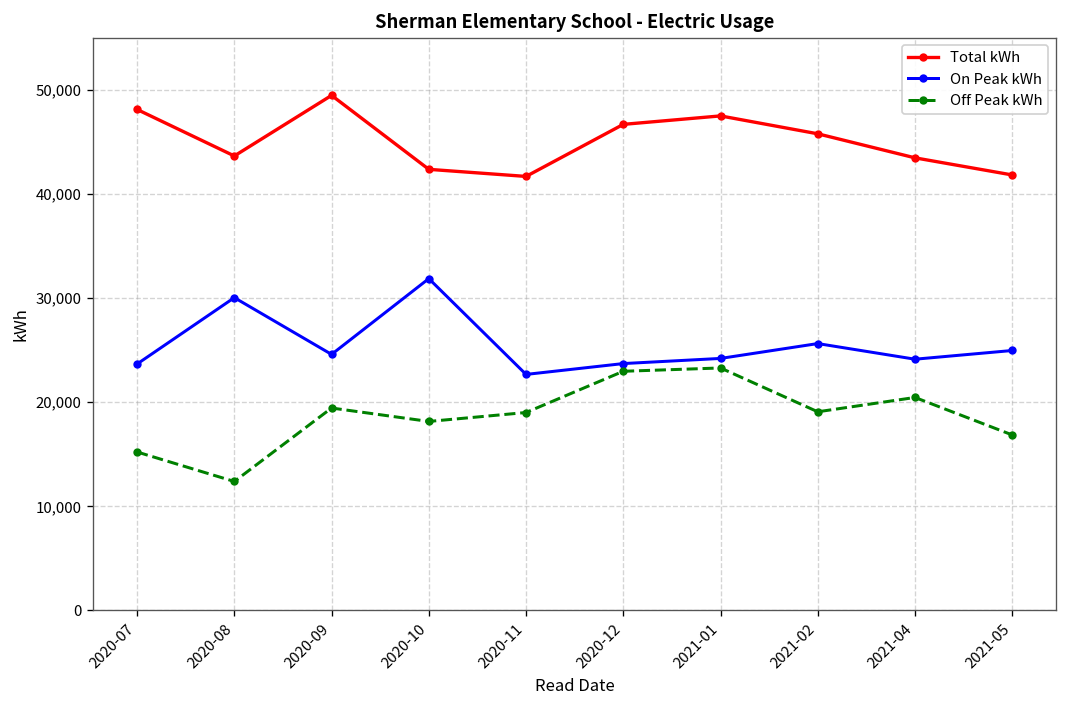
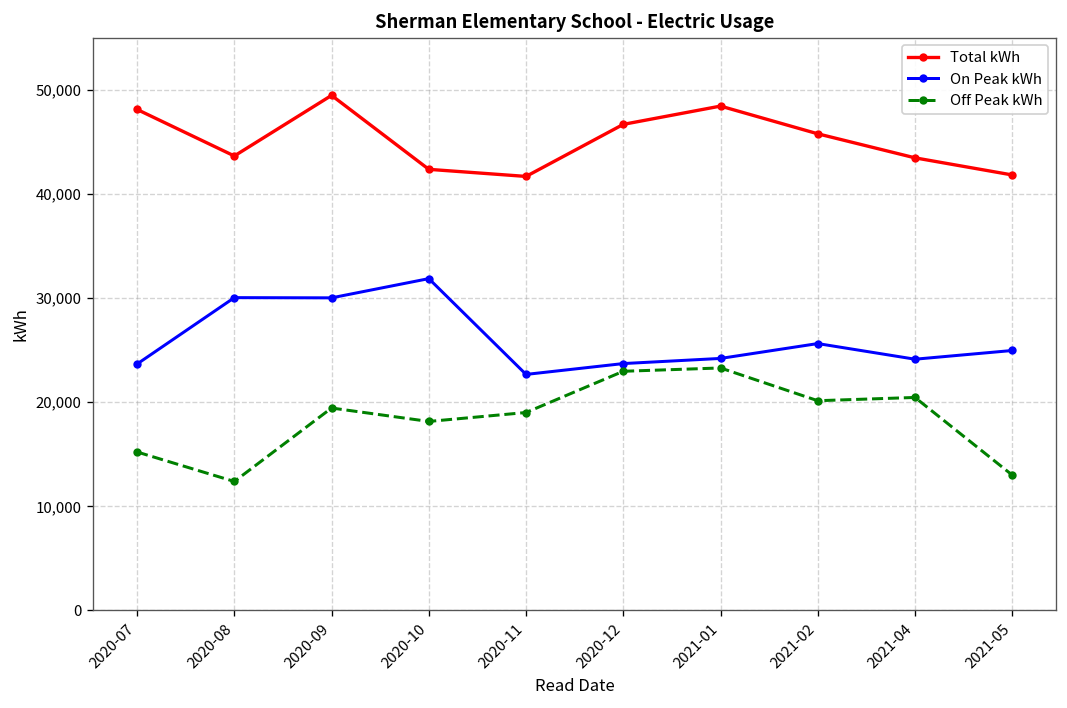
On Peak kWh, 2020-09: 25,000 -> 30,000
Total kWh, 2021-01: 47,000 -> 48,000
Off Peak kWh, 2021-02: 19,000 -> 20,000
Off Peak kWh, 2021-05: 17,000 -> 13,000
